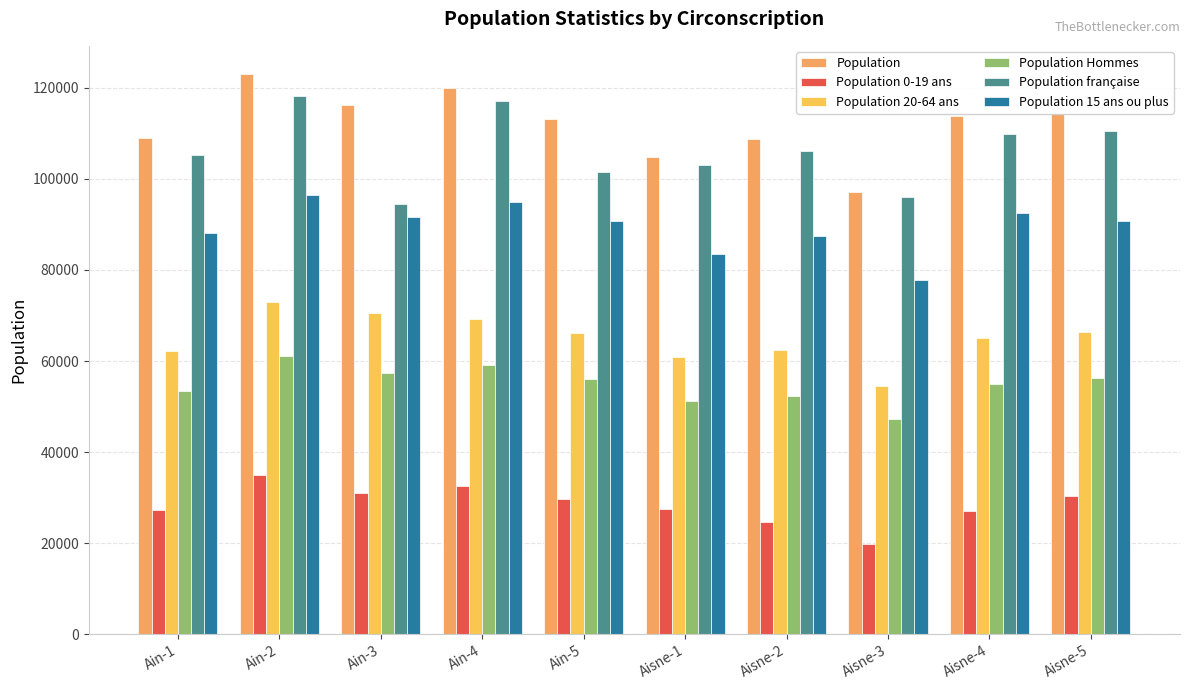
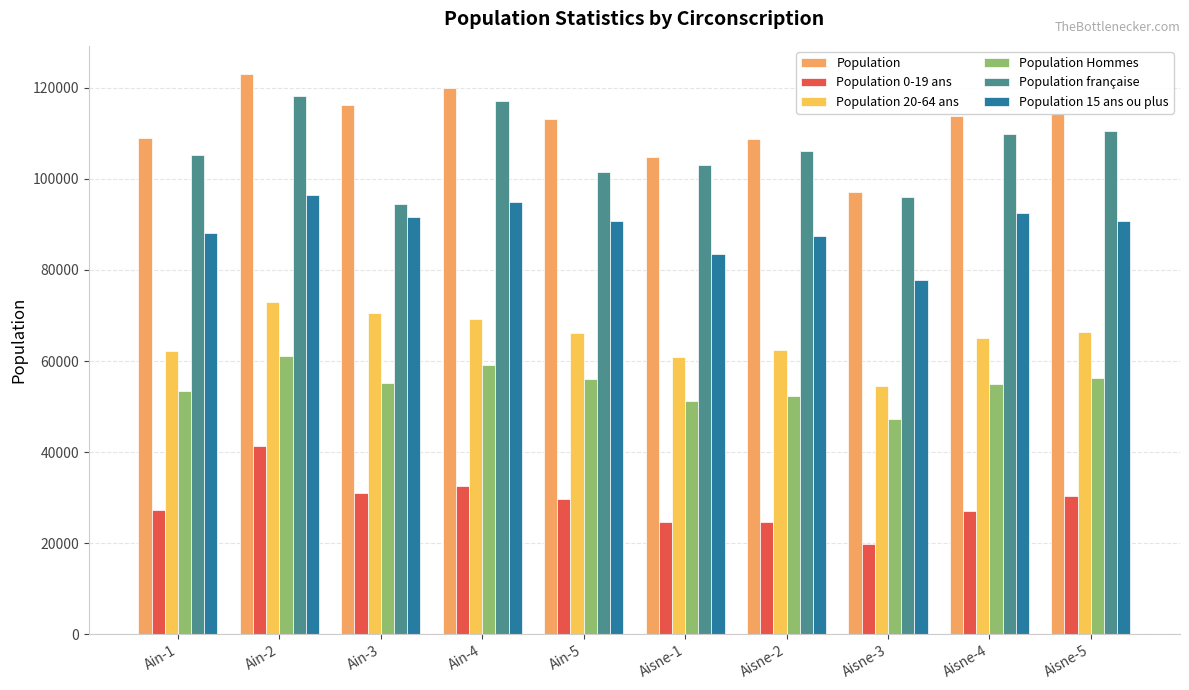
Population 0-19 ans, Ain-2: 35000 -> 41000
Population Hommes, Ain-3: 57000 -> 55000
Population 0-19 ans, Aisne-1: 27000 -> 25000
